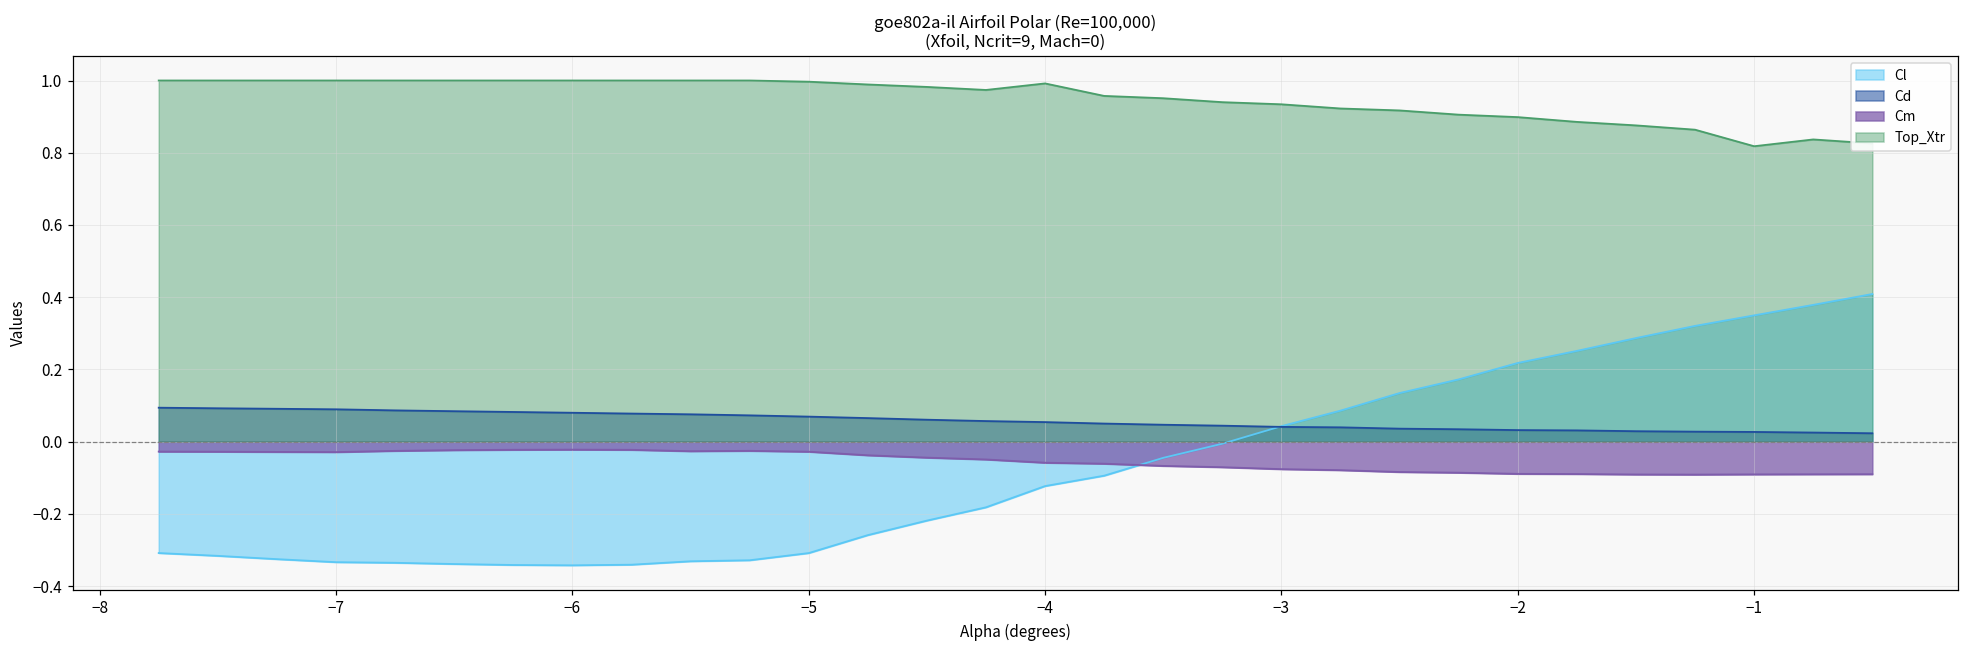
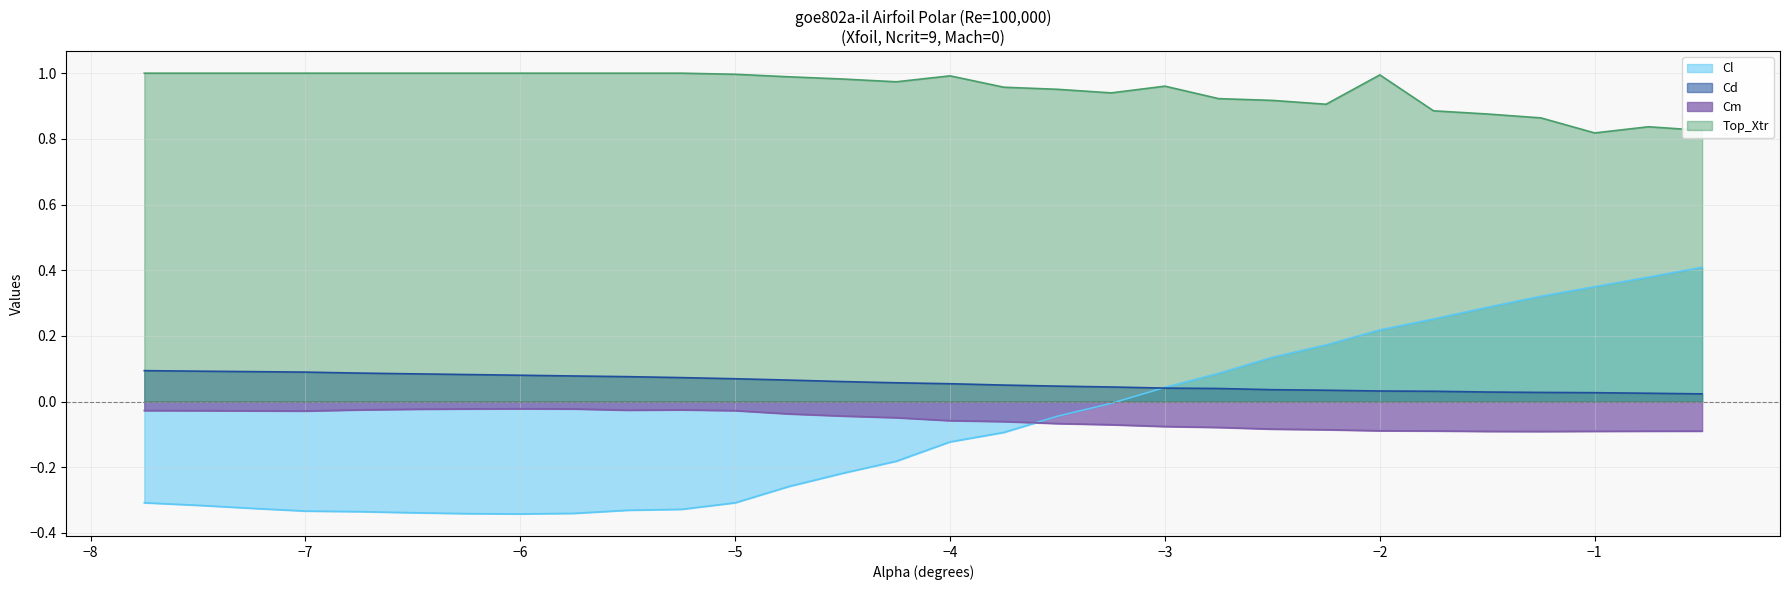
Top_Xtr, −3: 0.93 -> 0.96
Top_Xtr, −2: 0.90 -> 0.99
